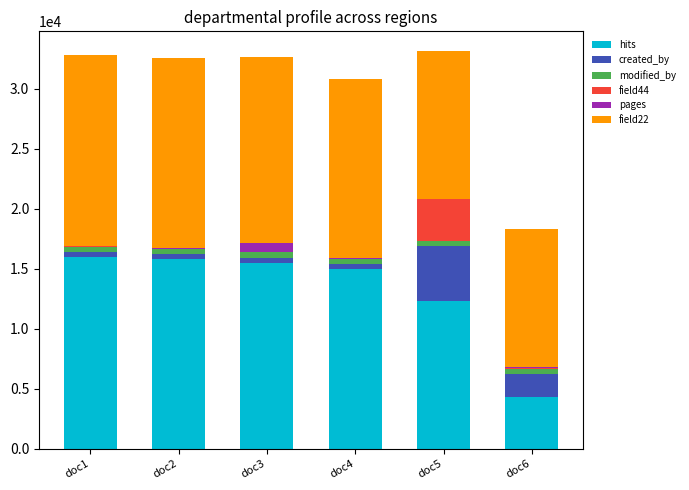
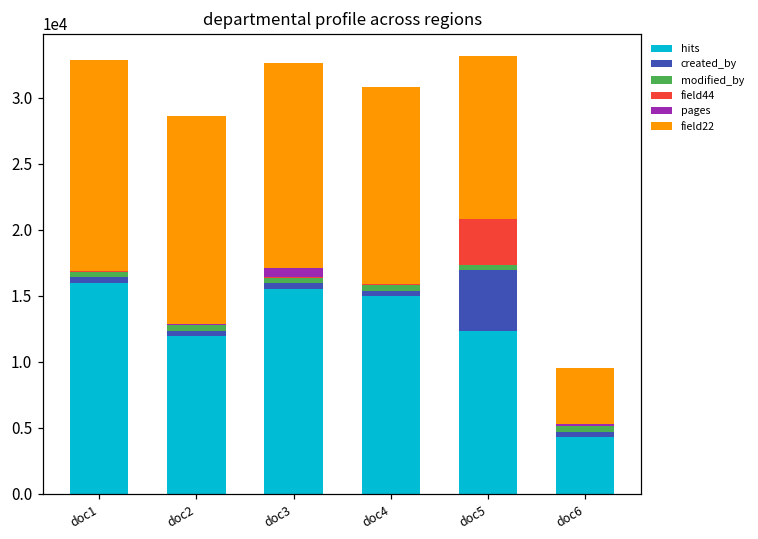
hits, doc2: 15800 -> 11900
created_by, doc6: 1900 -> 400
field22, doc6: 11500 -> 4300
